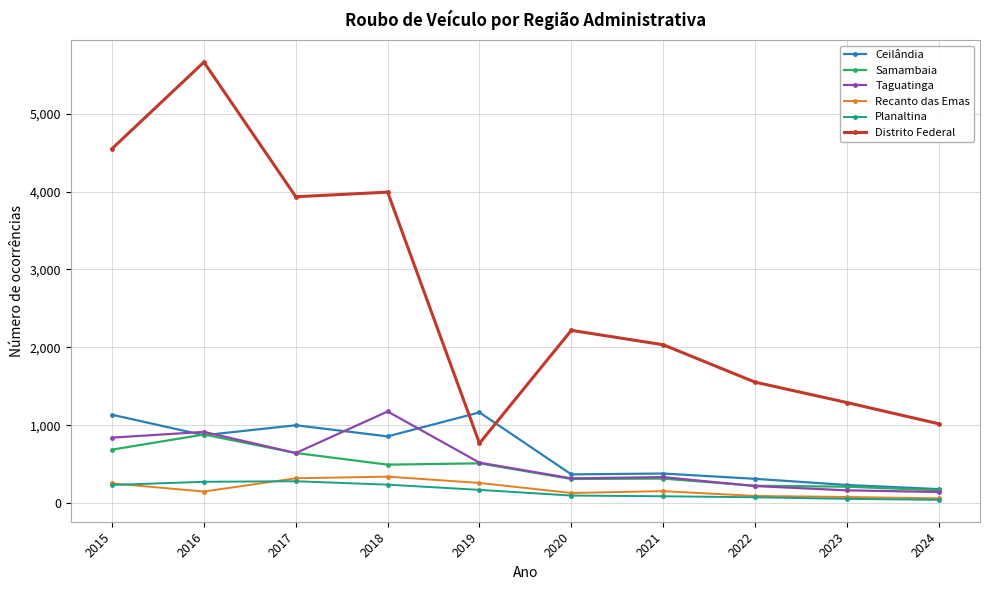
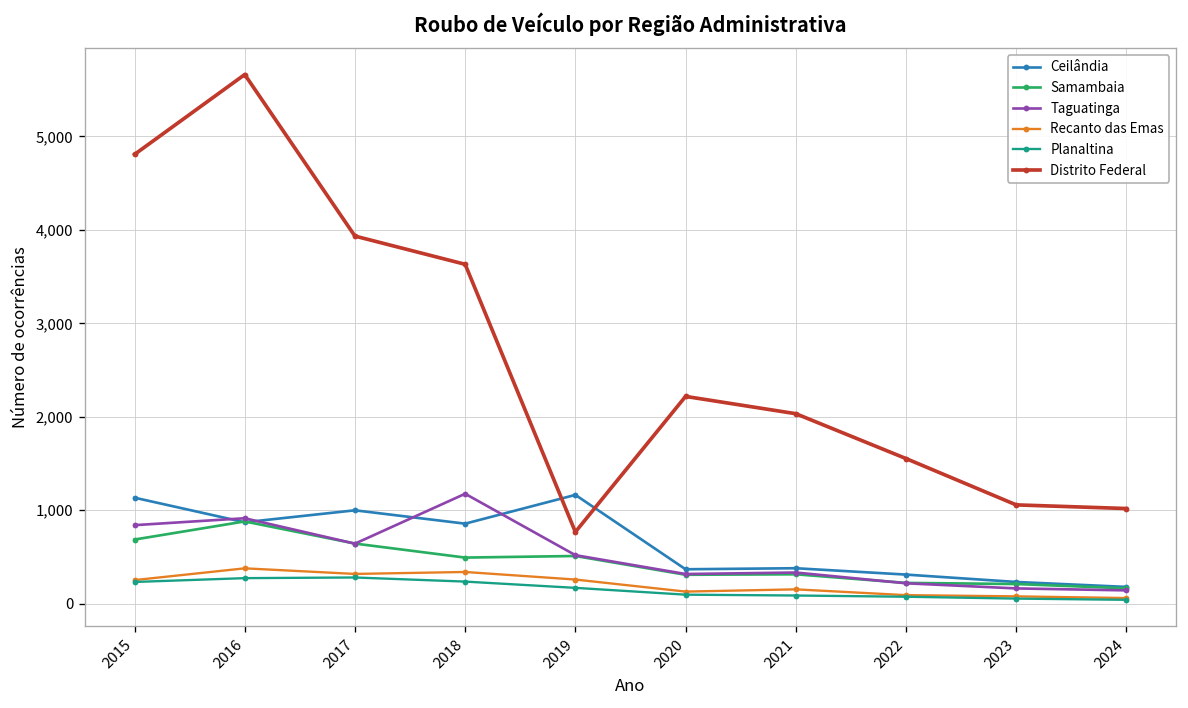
Distrito Federal, 2015: 4,600 -> 4,800
Recanto das Emas, 2016: 100 -> 400
Distrito Federal, 2018: 4,000 -> 3,600
Distrito Federal, 2023: 1,300 -> 1,100
